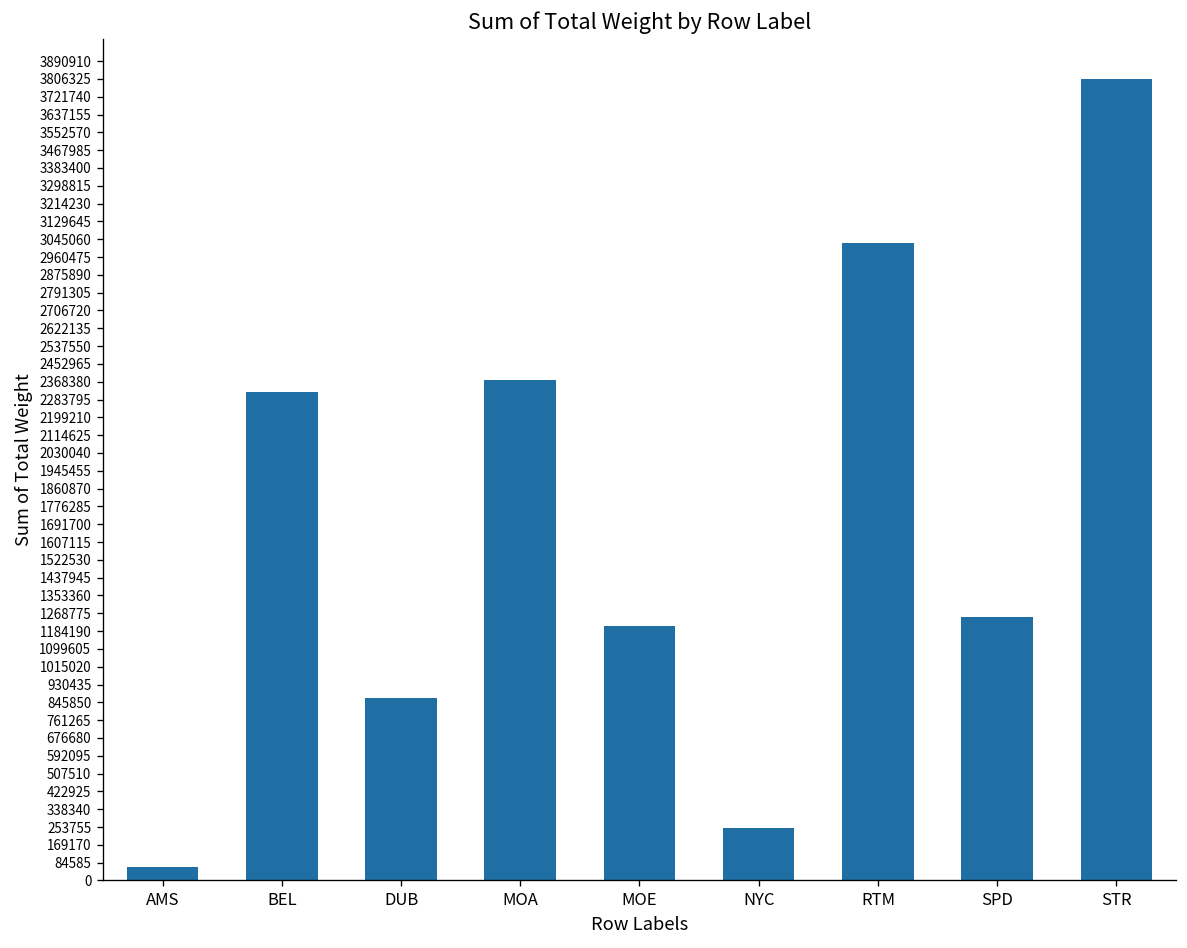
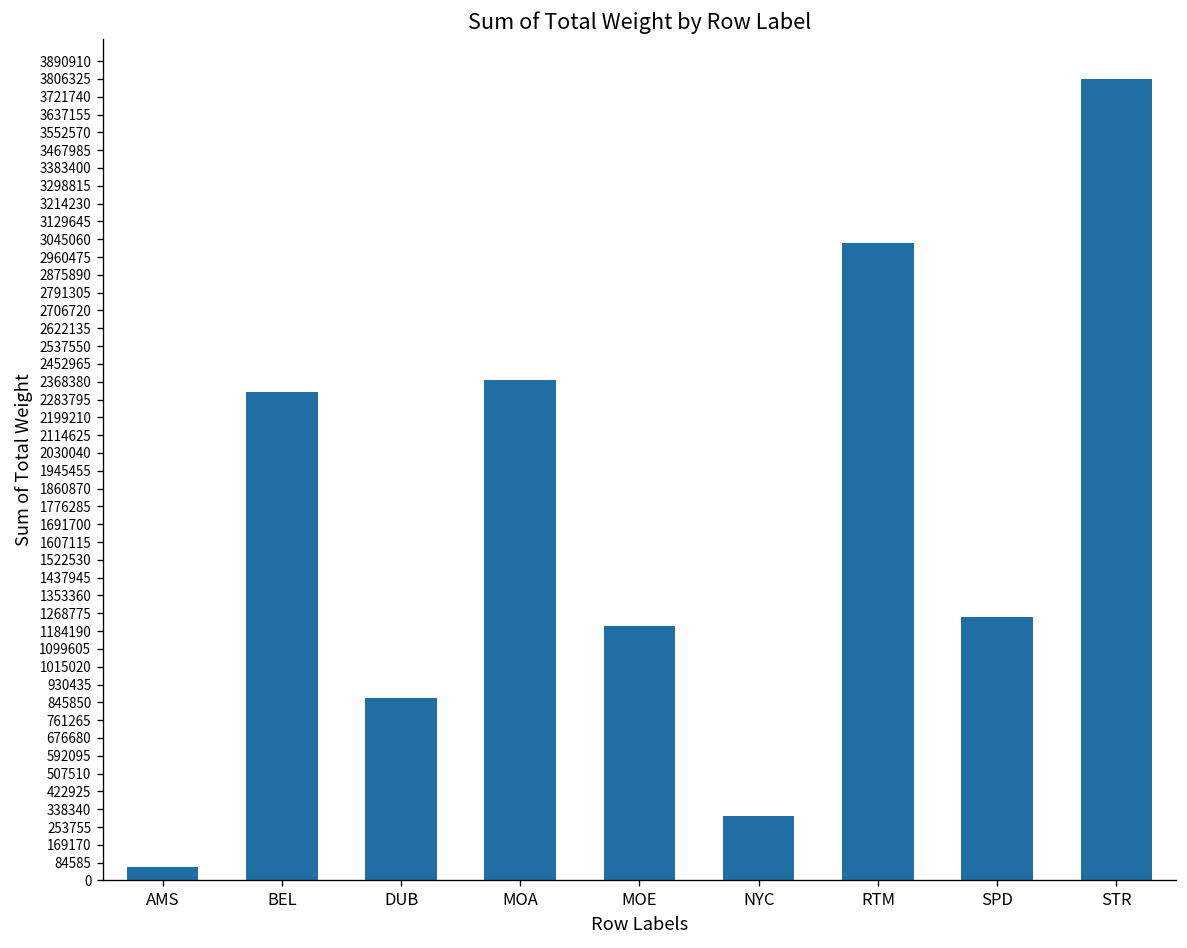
NYC: 250000 -> 300000
